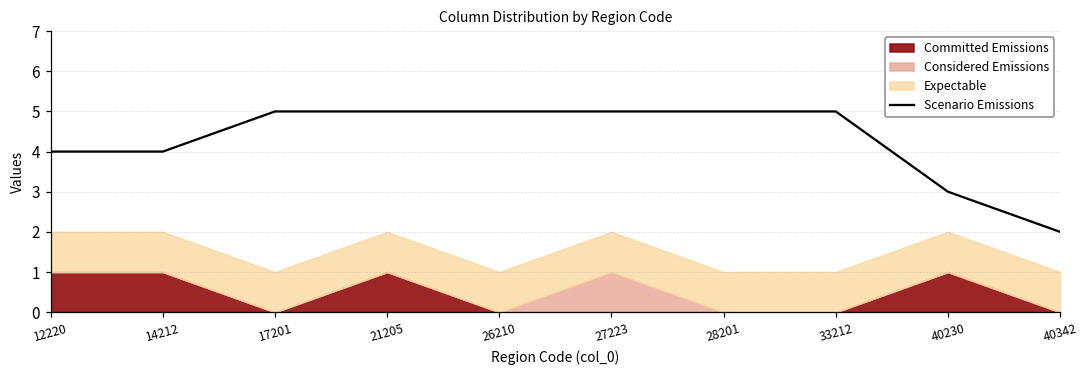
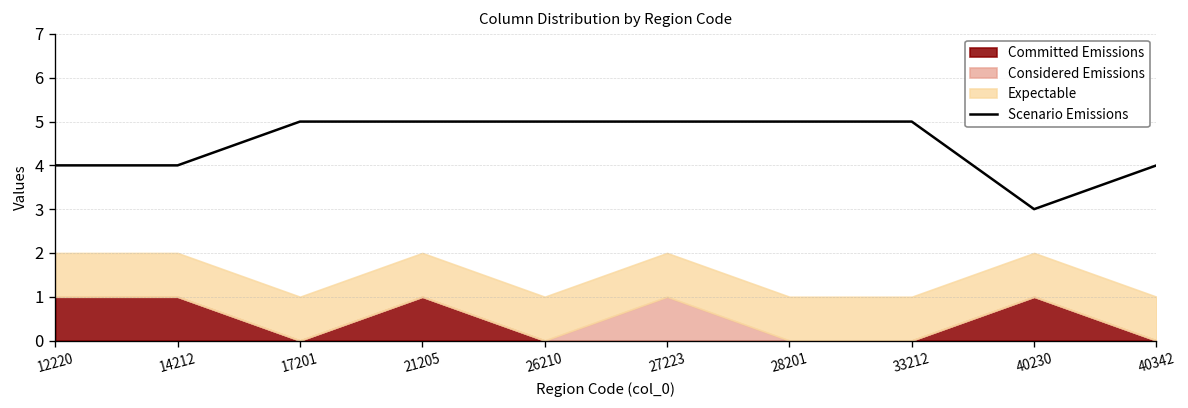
Scenario Emissions, 40342: 2 -> 4
